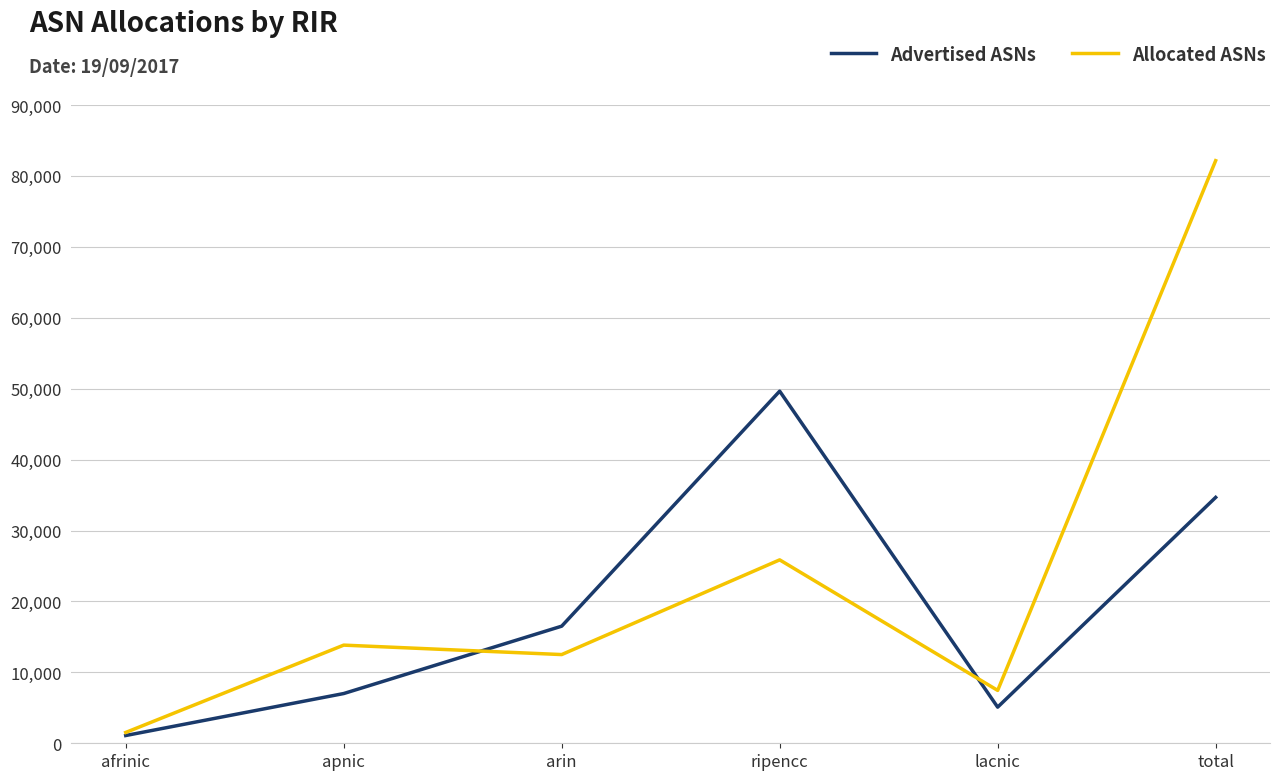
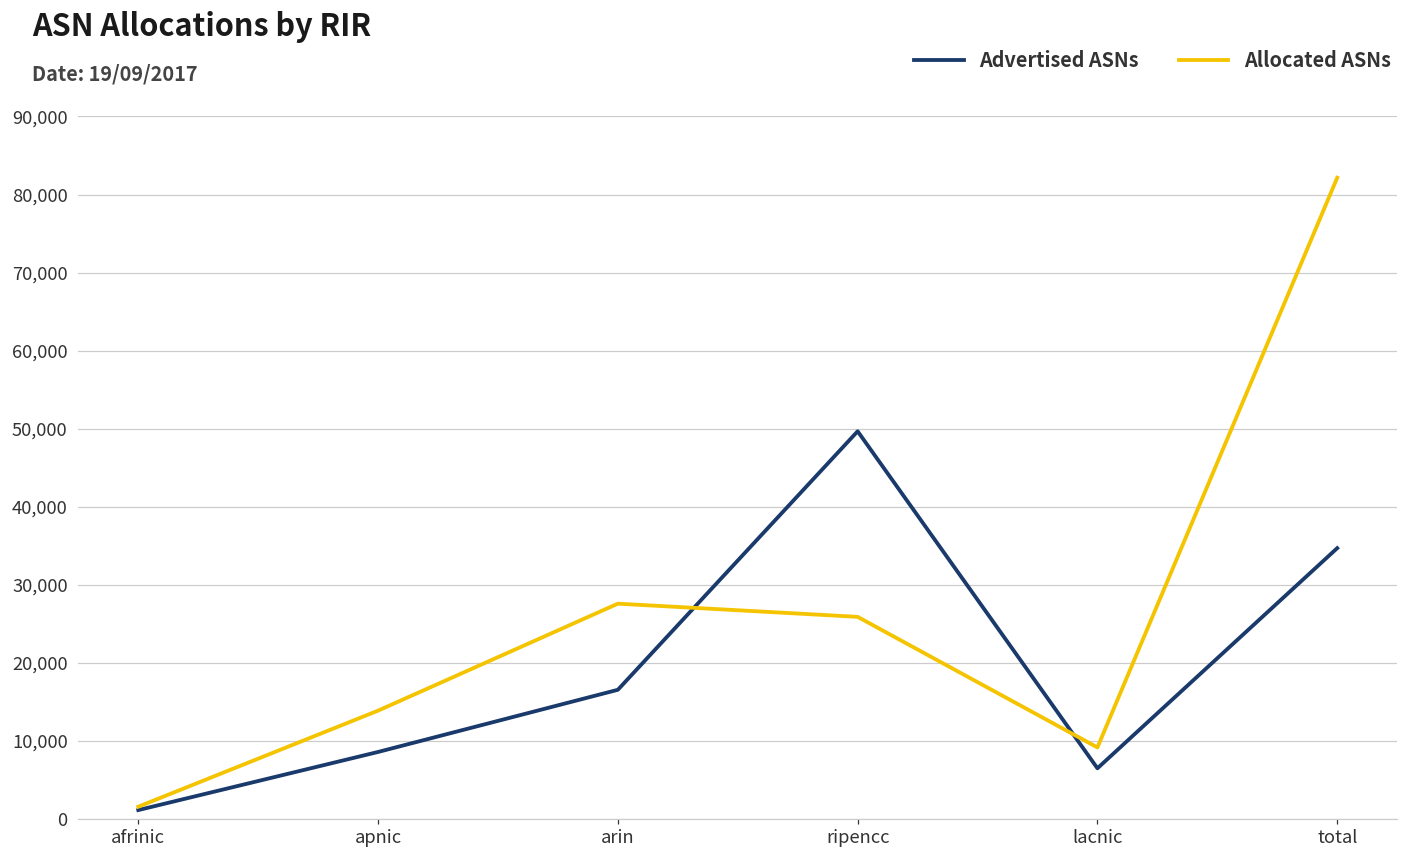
Advertised ASNs, apnic: 7,000 -> 9,000
Allocated ASNs, arin: 13,000 -> 28,000
Advertised ASNs, lacnic: 5,000 -> 6,000
Allocated ASNs, lacnic: 7,000 -> 9,000
